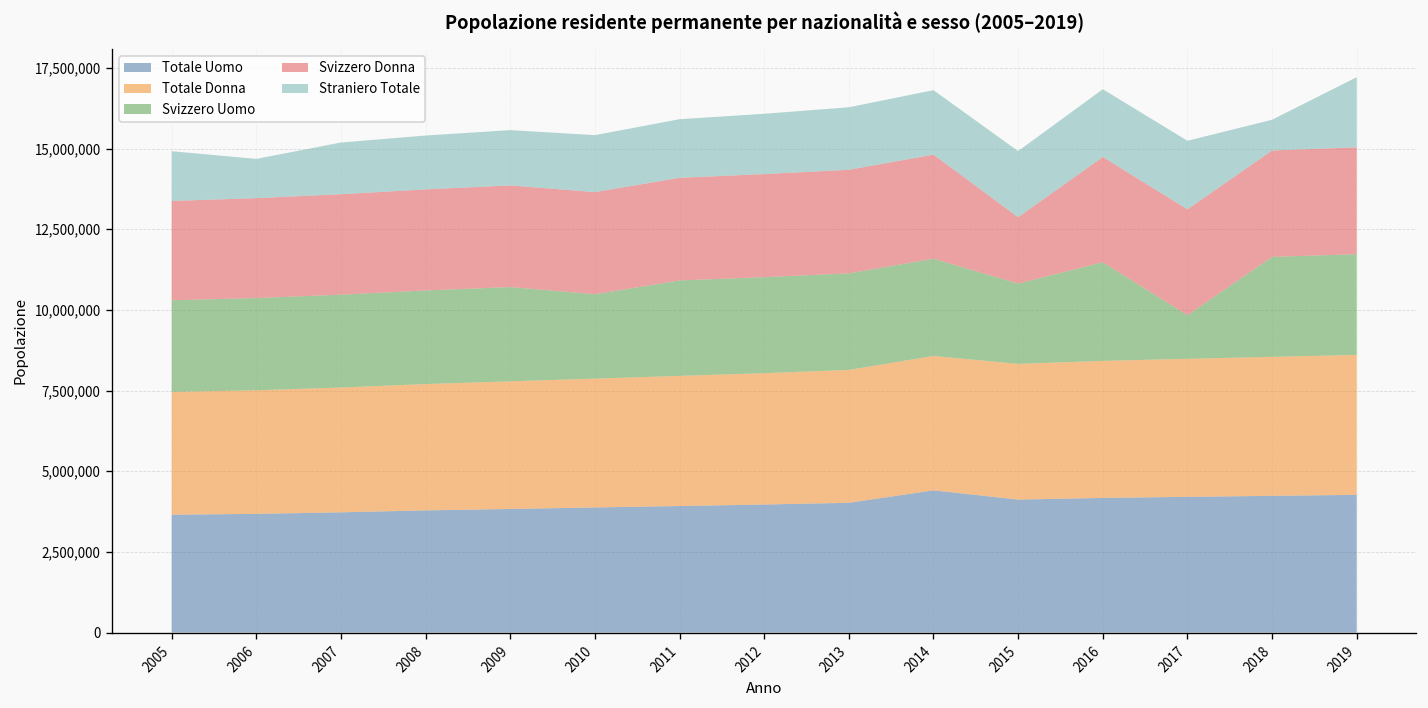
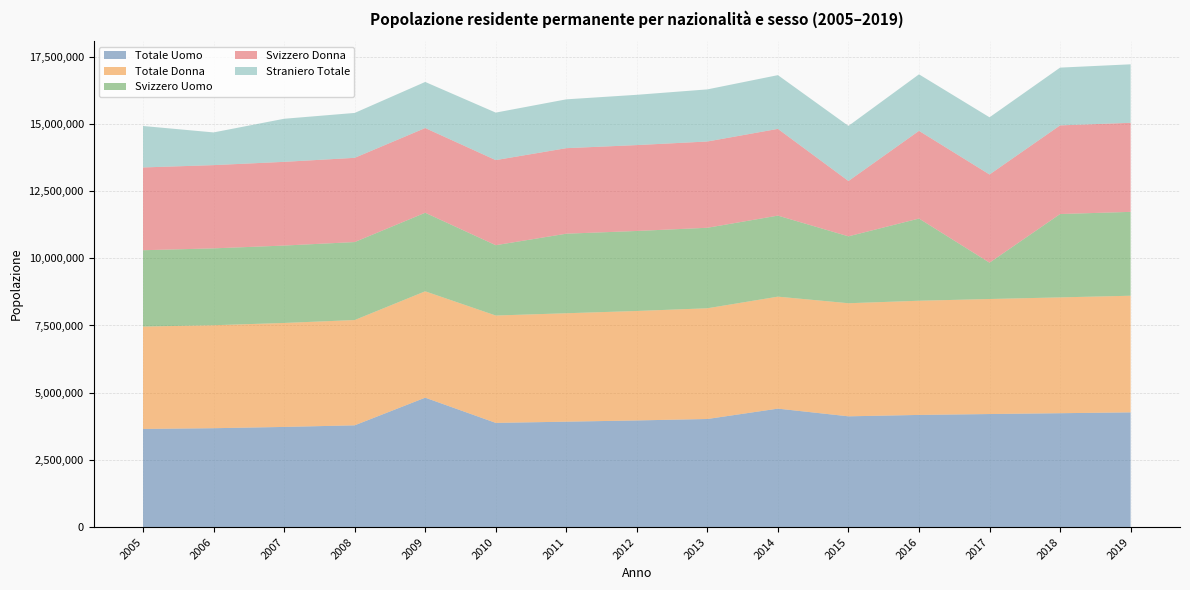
Totale Uomo, 2009: 3,800,000 -> 4,800,000
Straniero Totale, 2018: 1,000,000 -> 2,100,000
